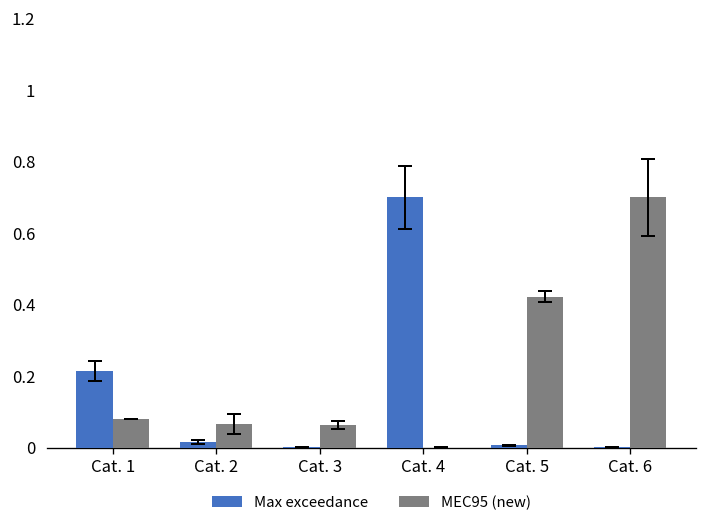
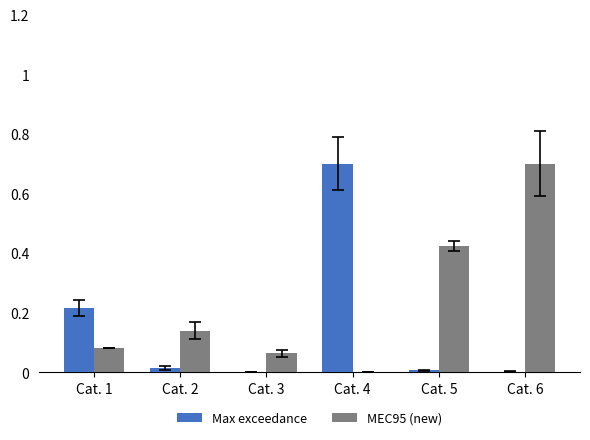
MEC95 (new), Cat. 2: 0.07 -> 0.14
